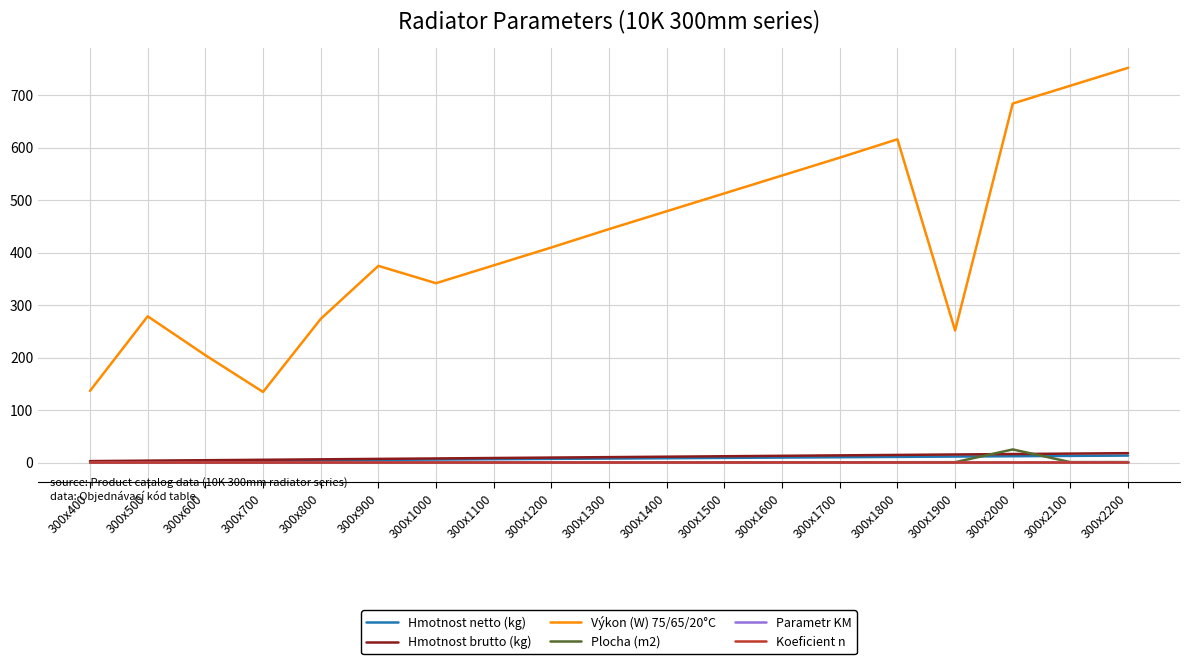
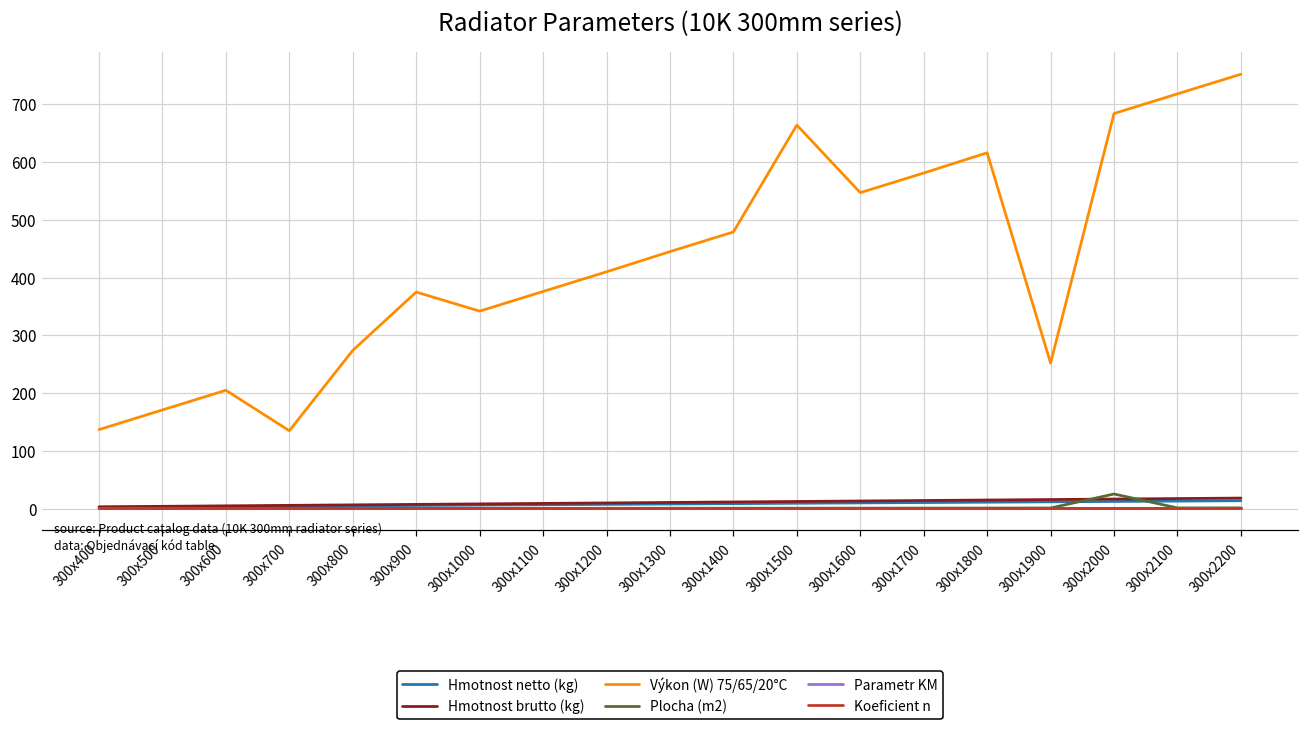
Výkon (W) 75/65/20°C, 300x500: 280 -> 170
Výkon (W) 75/65/20°C, 300x1500: 510 -> 660
